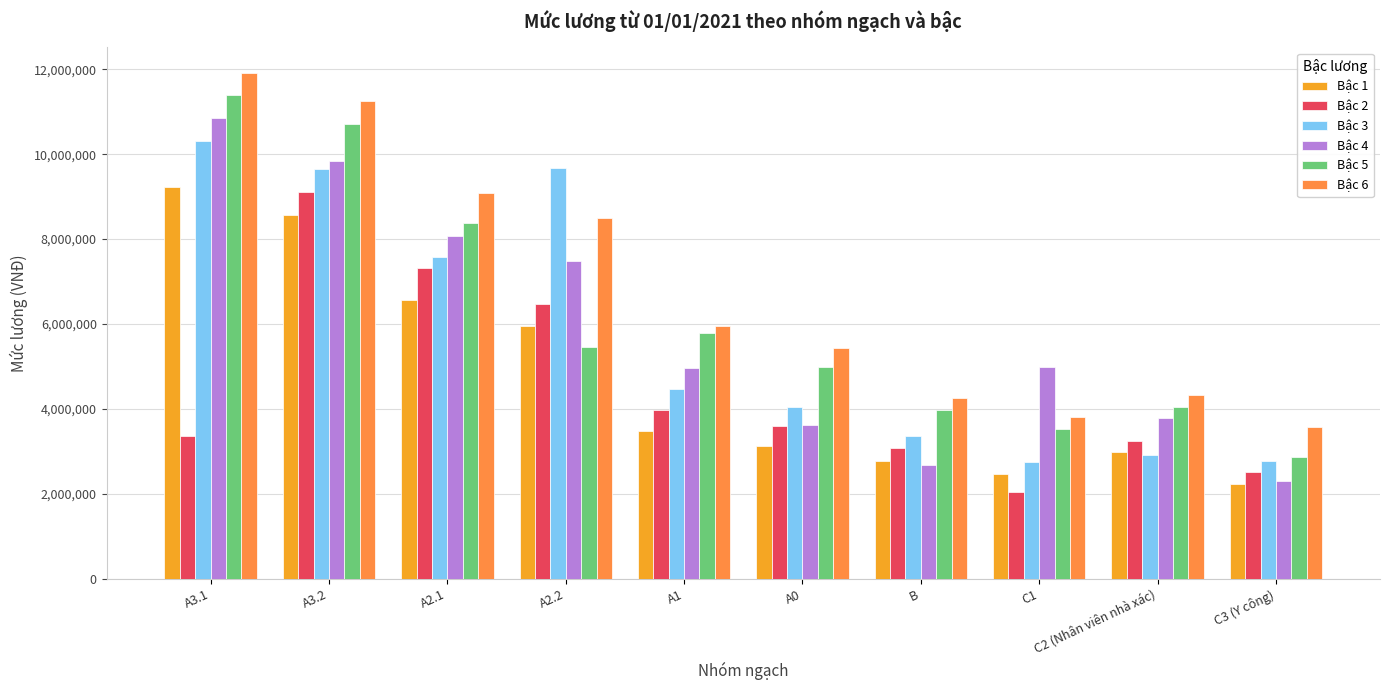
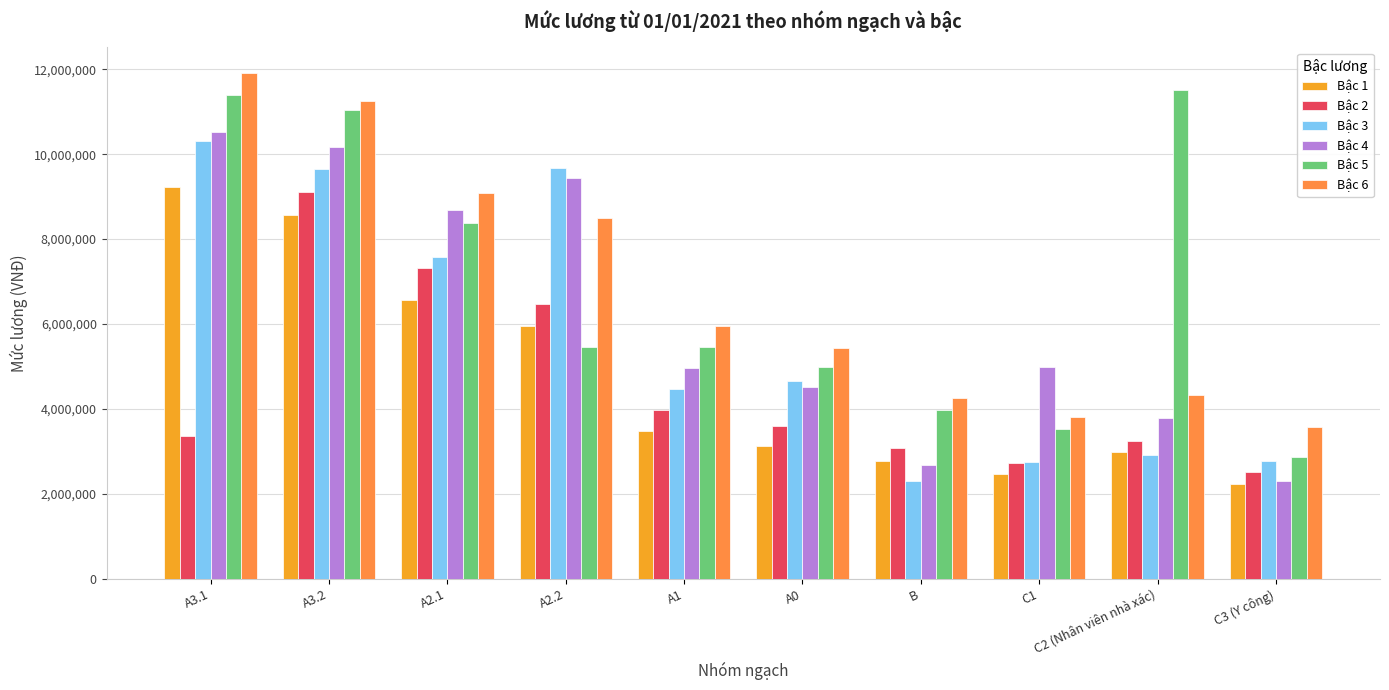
Bậc 4, A3.1: 10,800,000 -> 10,500,000
Bậc 4, A3.2: 9,800,000 -> 10,200,000
Bậc 5, A3.2: 10,700,000 -> 11,100,000
Bậc 4, A2.1: 8,100,000 -> 8,700,000
Bậc 4, A2.2: 7,500,000 -> 9,400,000
Bậc 5, A1: 5,800,000 -> 5,500,000
Bậc 3, A0: 4,100,000 -> 4,700,000
Bậc 4, A0: 3,600,000 -> 4,500,000
Bậc 3, B: 3,400,000 -> 2,300,000
Bậc 2, C1: 2,100,000 -> 2,700,000
Bậc 5, C2 (Nhân viên nhà xác): 4,100,000 -> 11,500,000
